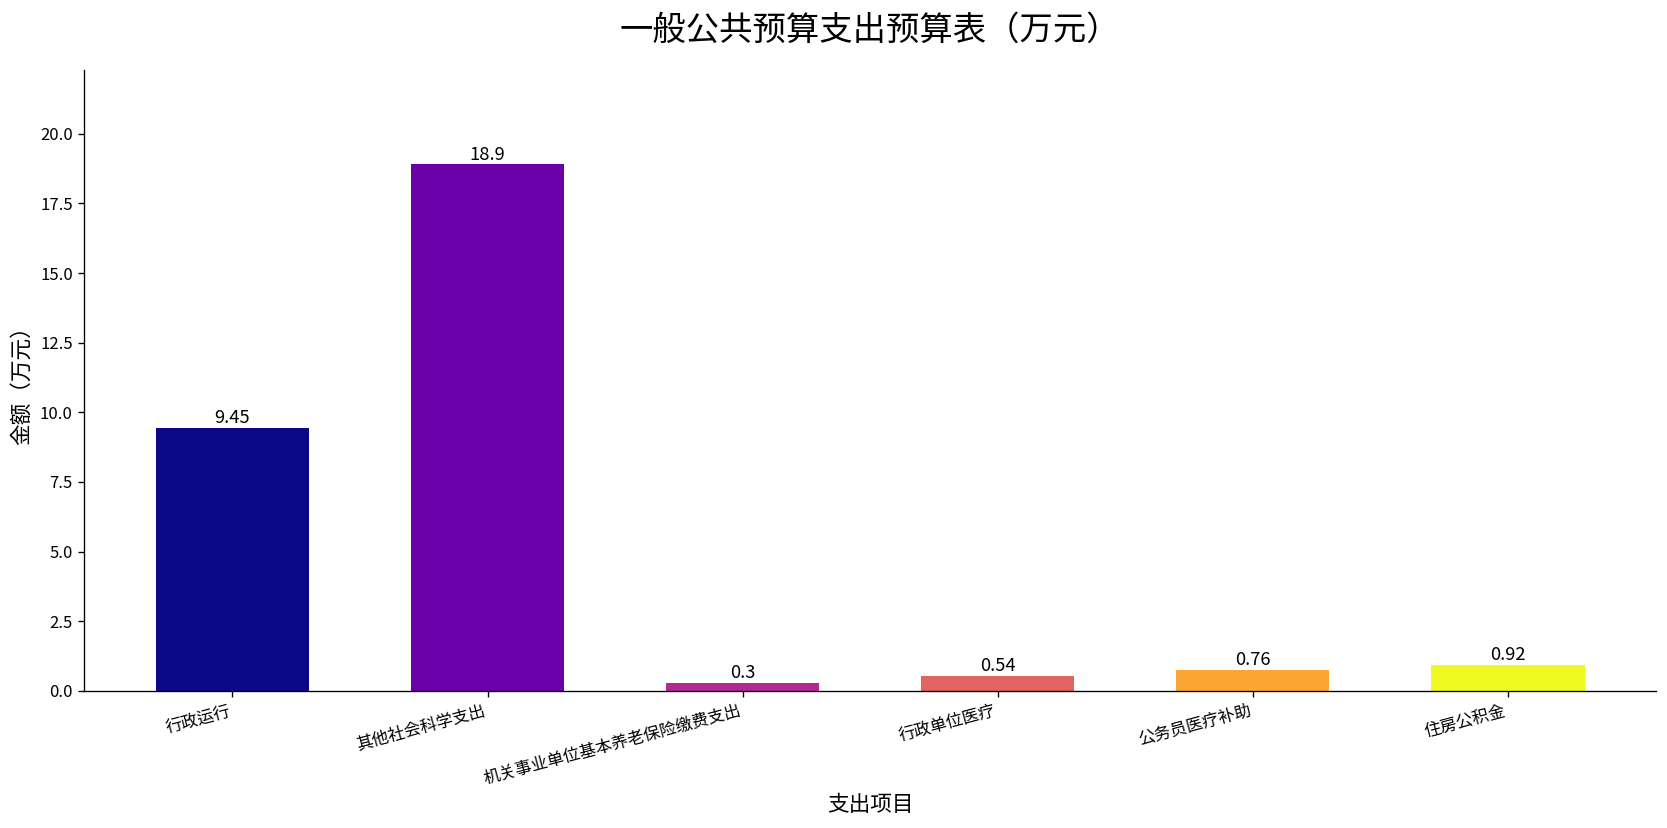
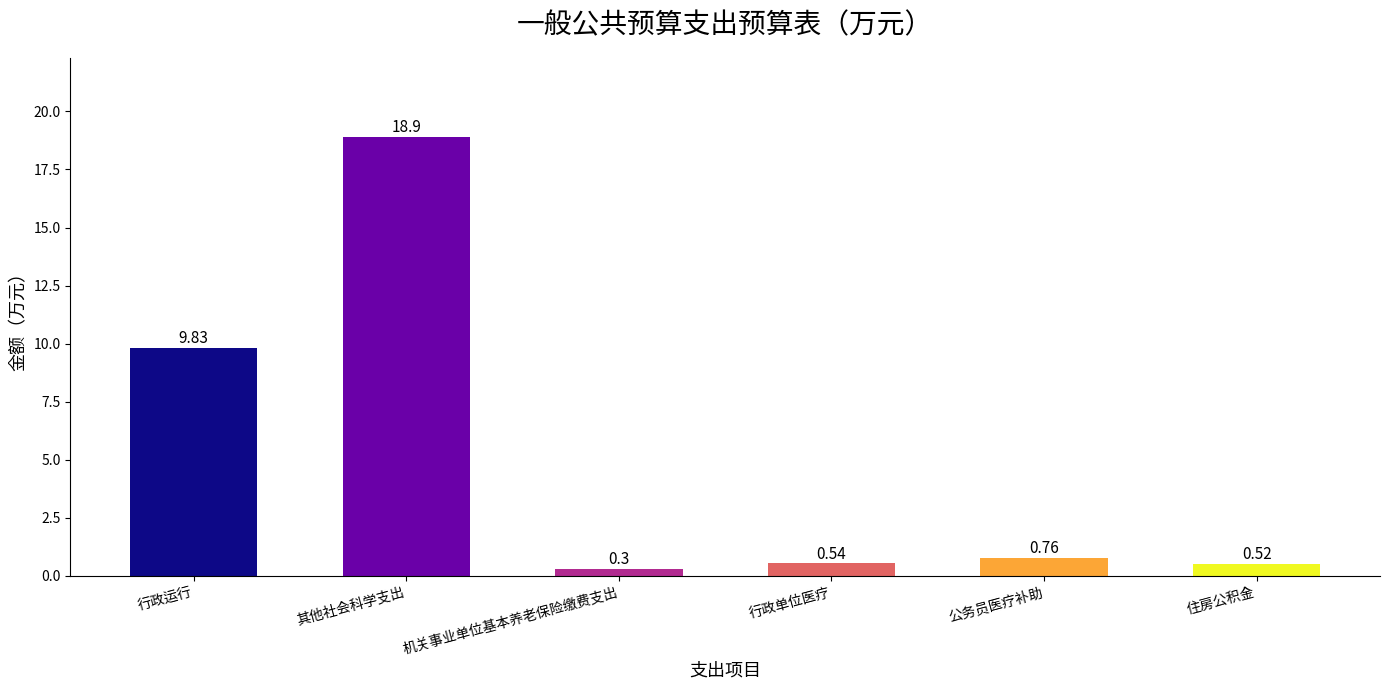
行政运行: 9.45 -> 9.83
住房公积金: 0.92 -> 0.52
